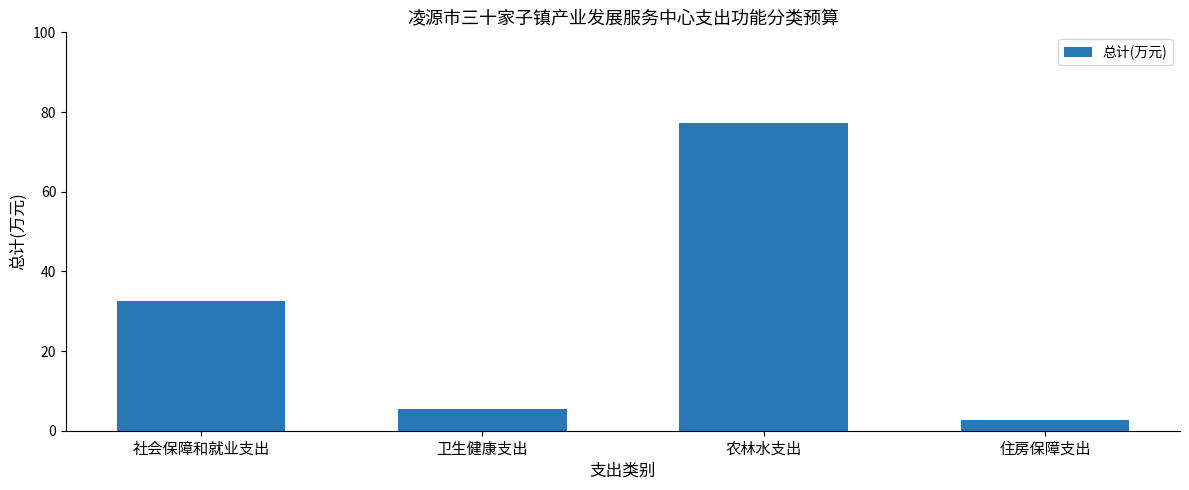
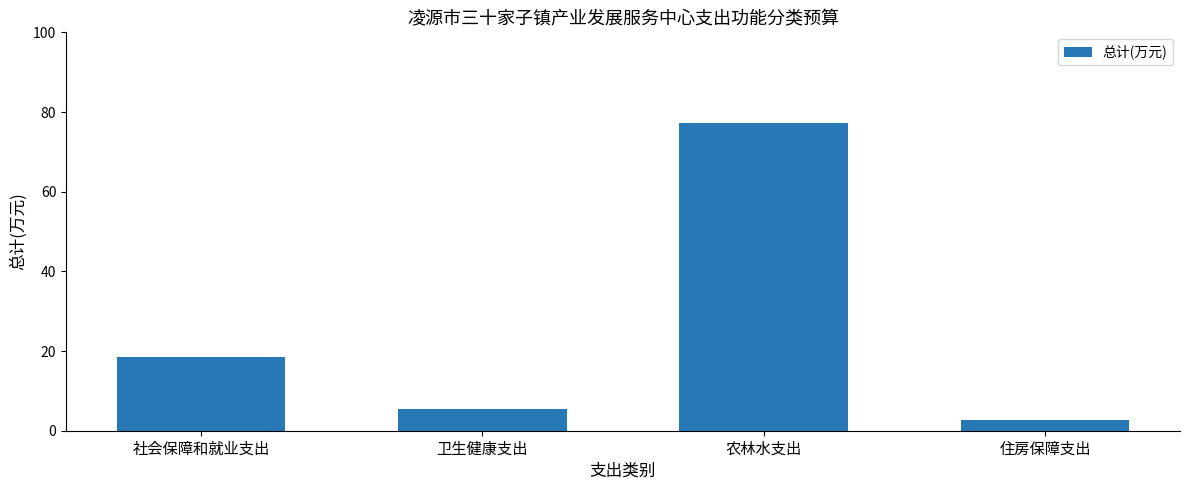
社会保障和就业支出: 33 -> 18
